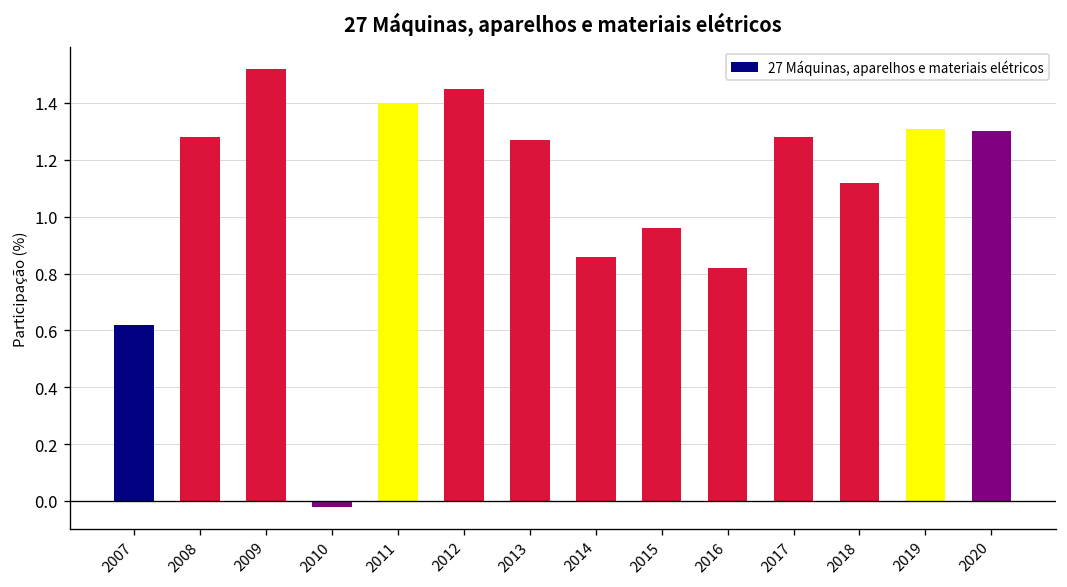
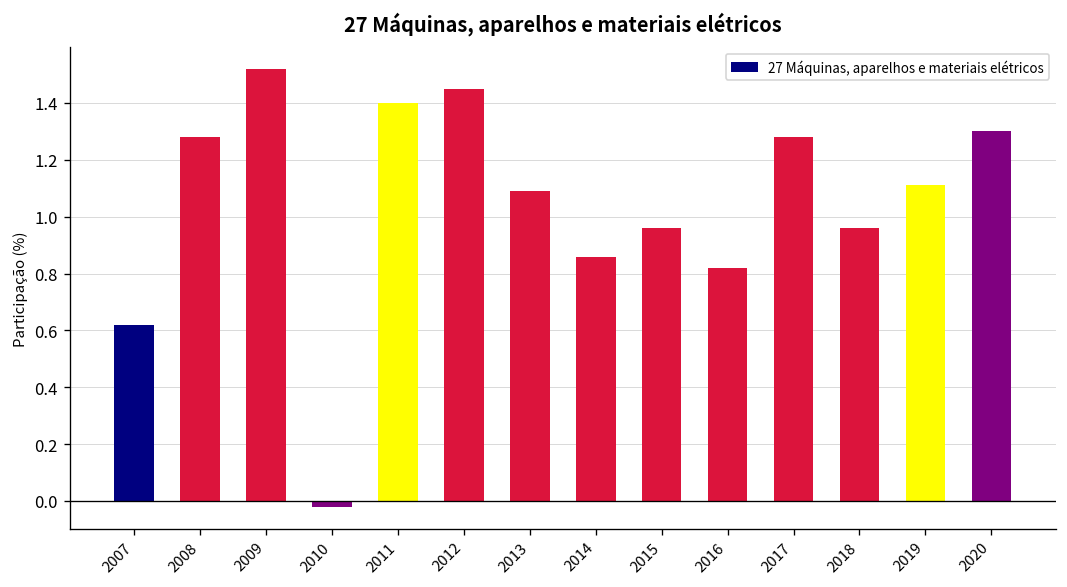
2013: 1.27 -> 1.09
2018: 1.12 -> 0.96
2019: 1.31 -> 1.11
